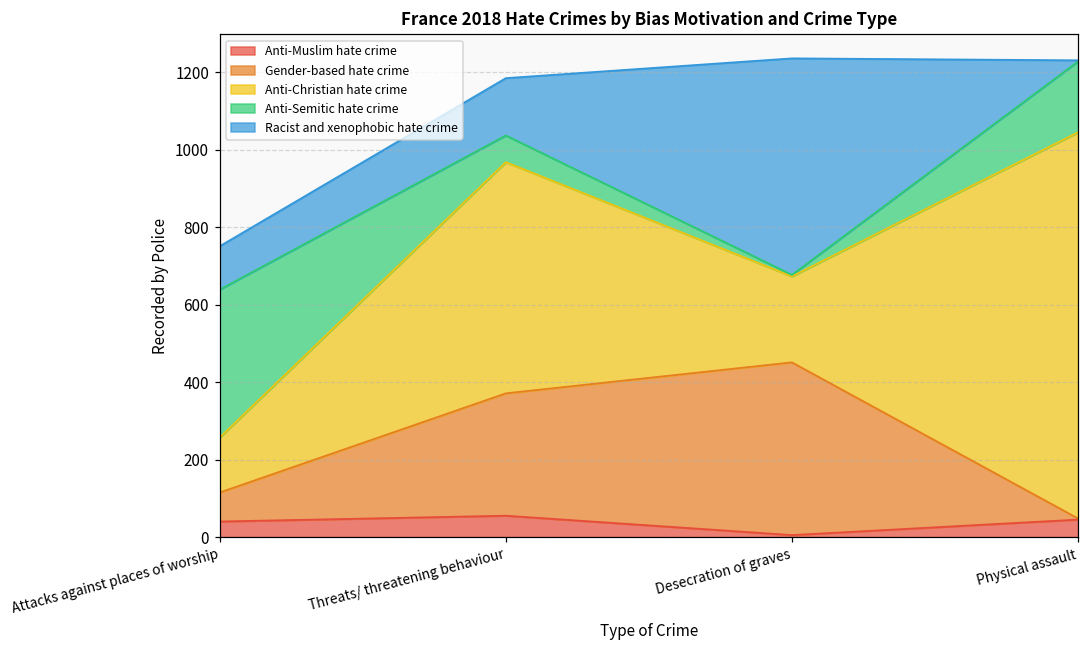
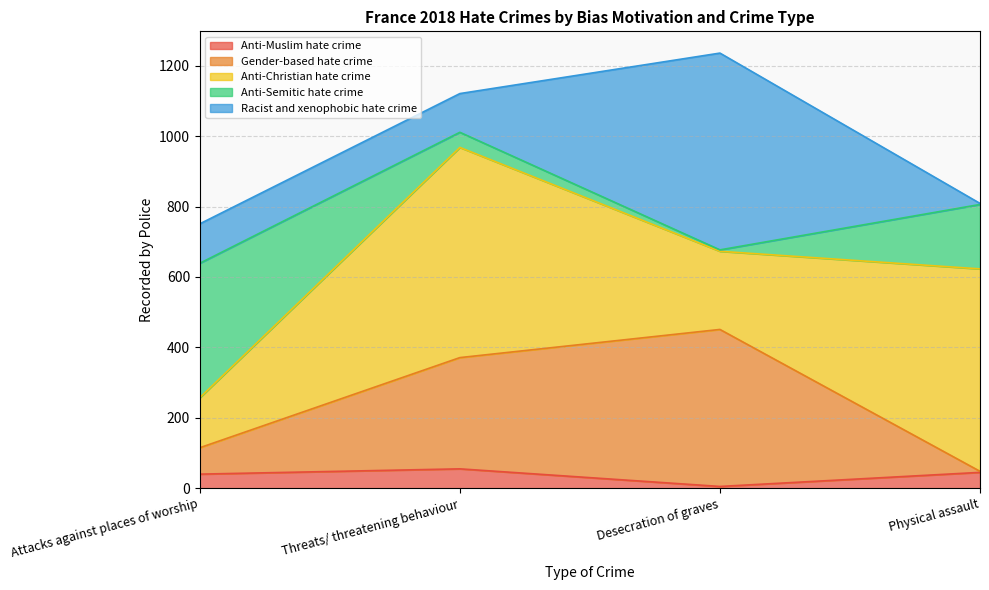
Anti-Semitic hate crime, Threats/ threatening behaviour: 70 -> 40
Racist and xenophobic hate crime, Threats/ threatening behaviour: 150 -> 110
Anti-Christian hate crime, Physical assault: 1000 -> 580
